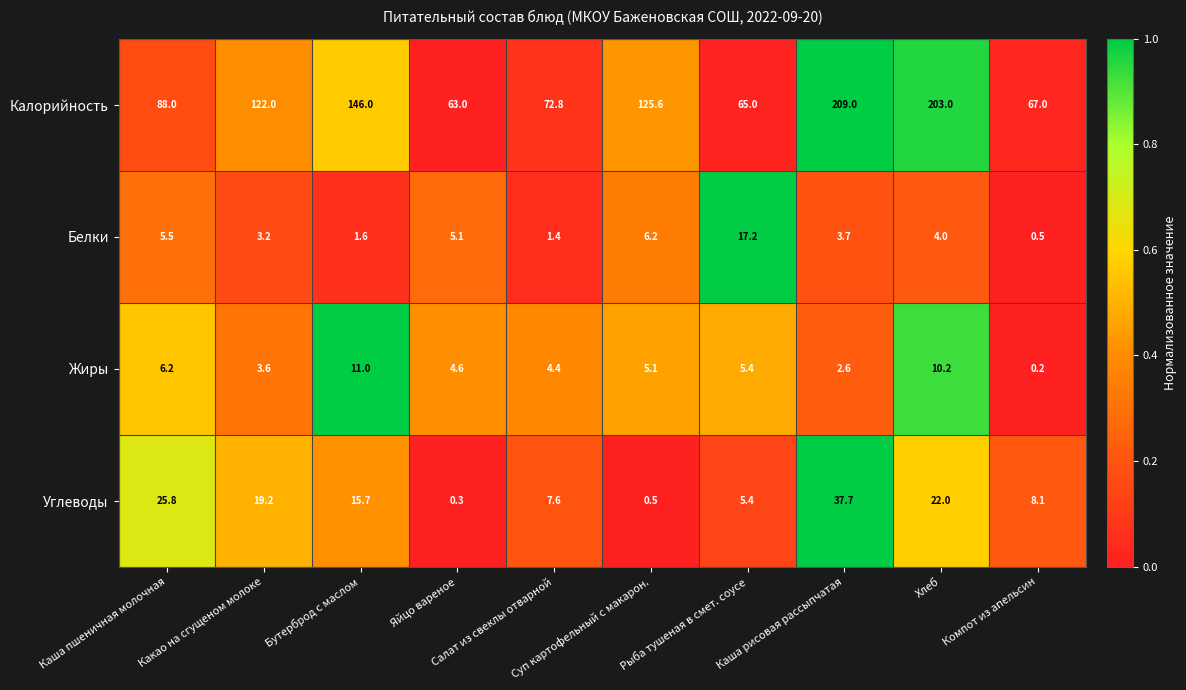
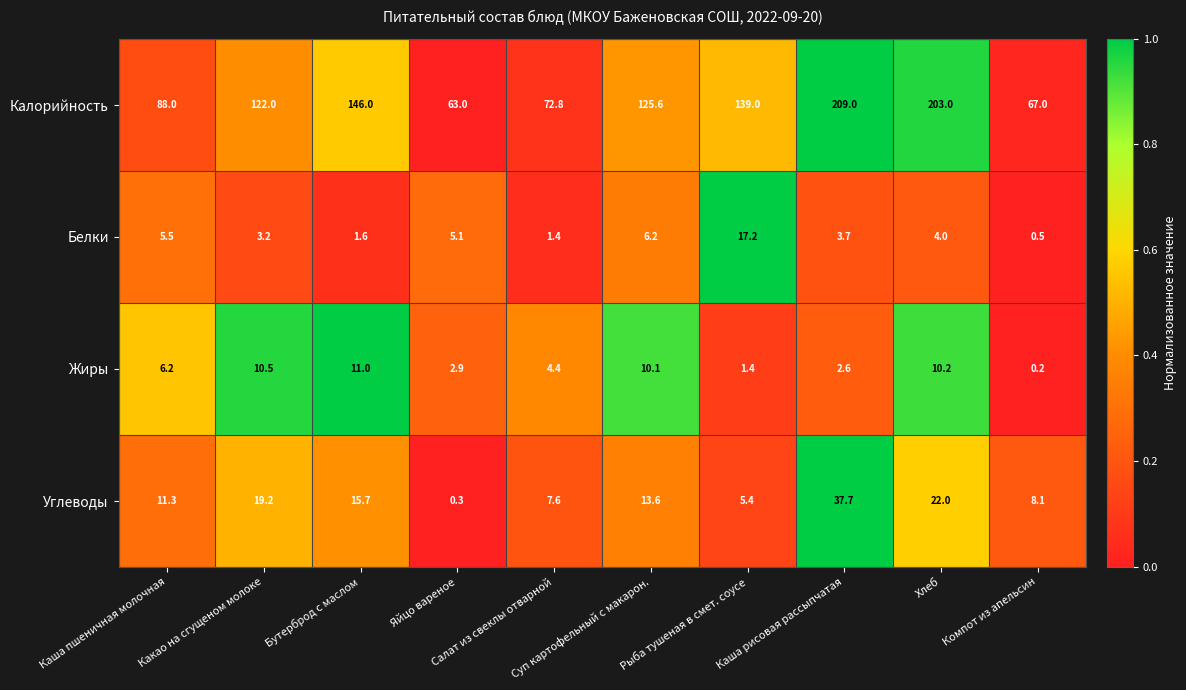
Калорийность, Рыба тушеная в смет. соусе: 65.0 -> 139.0
Жиры, Какао на сгущеном молоке: 3.6 -> 10.5
Жиры, Яйцо вареное: 4.6 -> 2.9
Жиры, Суп картофельный с макарон.: 5.1 -> 10.1
Жиры, Рыба тушеная в смет. соусе: 5.4 -> 1.4
Углеводы, Каша пшеничная молочная: 25.8 -> 11.3
Углеводы, Суп картофельный с макарон.: 0.5 -> 13.6
